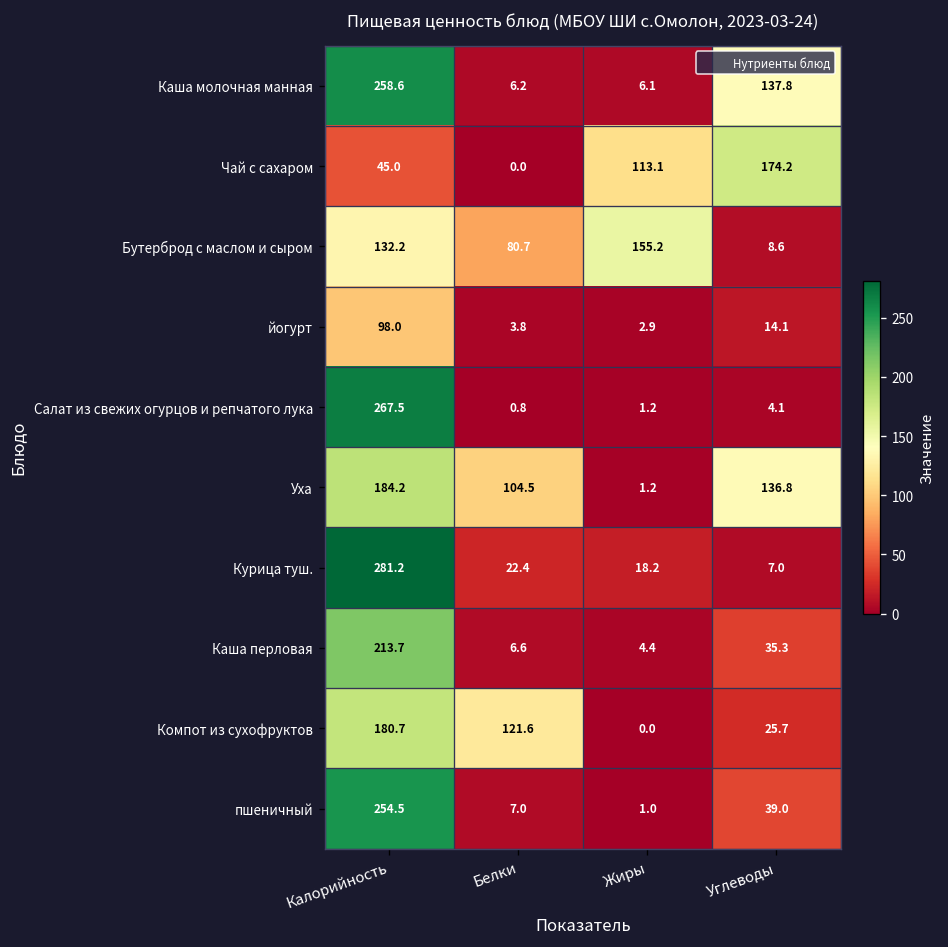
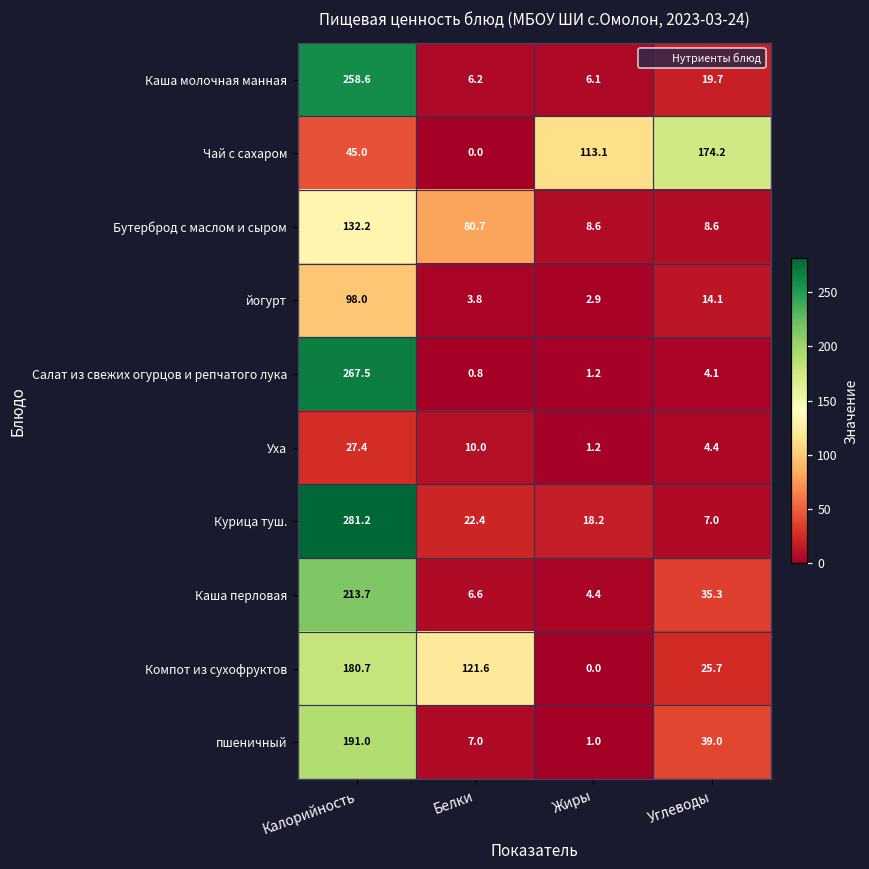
Каша молочная манная, Углеводы: 137.8 -> 19.7
Бутерброд с маслом и сыром, Жиры: 155.2 -> 8.6
Уха, Калорийность: 184.2 -> 27.4
Уха, Белки: 104.5 -> 10.0
Уха, Углеводы: 136.8 -> 4.4
пшеничный, Калорийность: 254.5 -> 191.0
